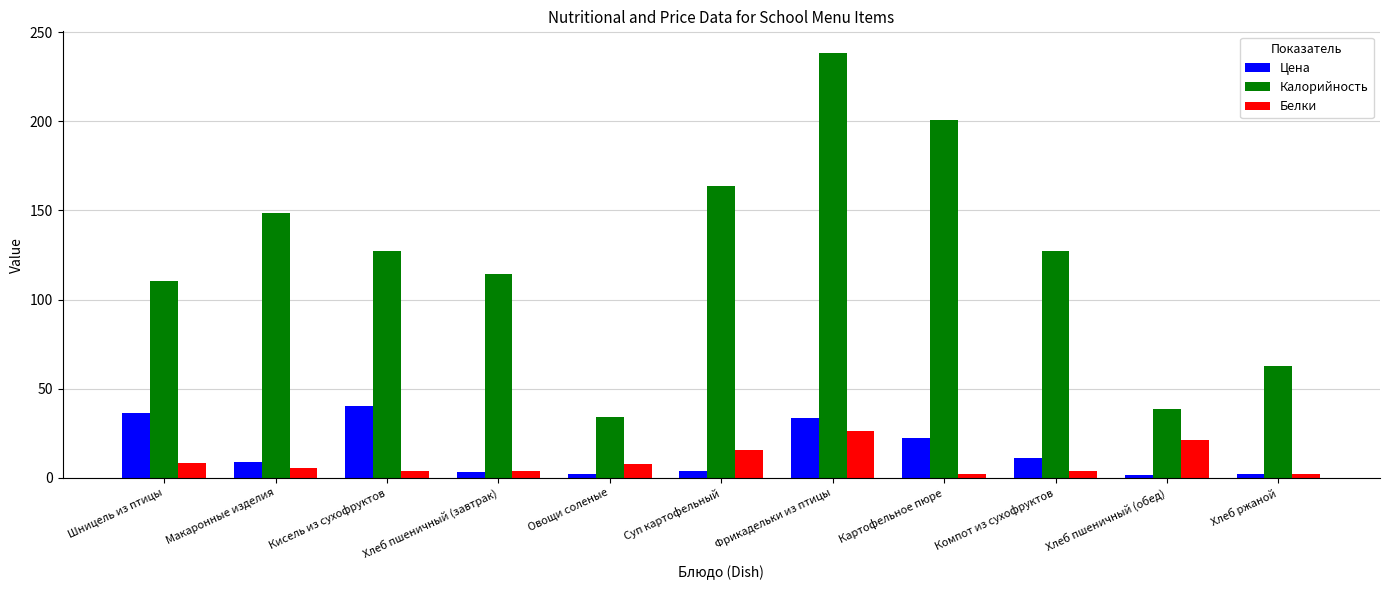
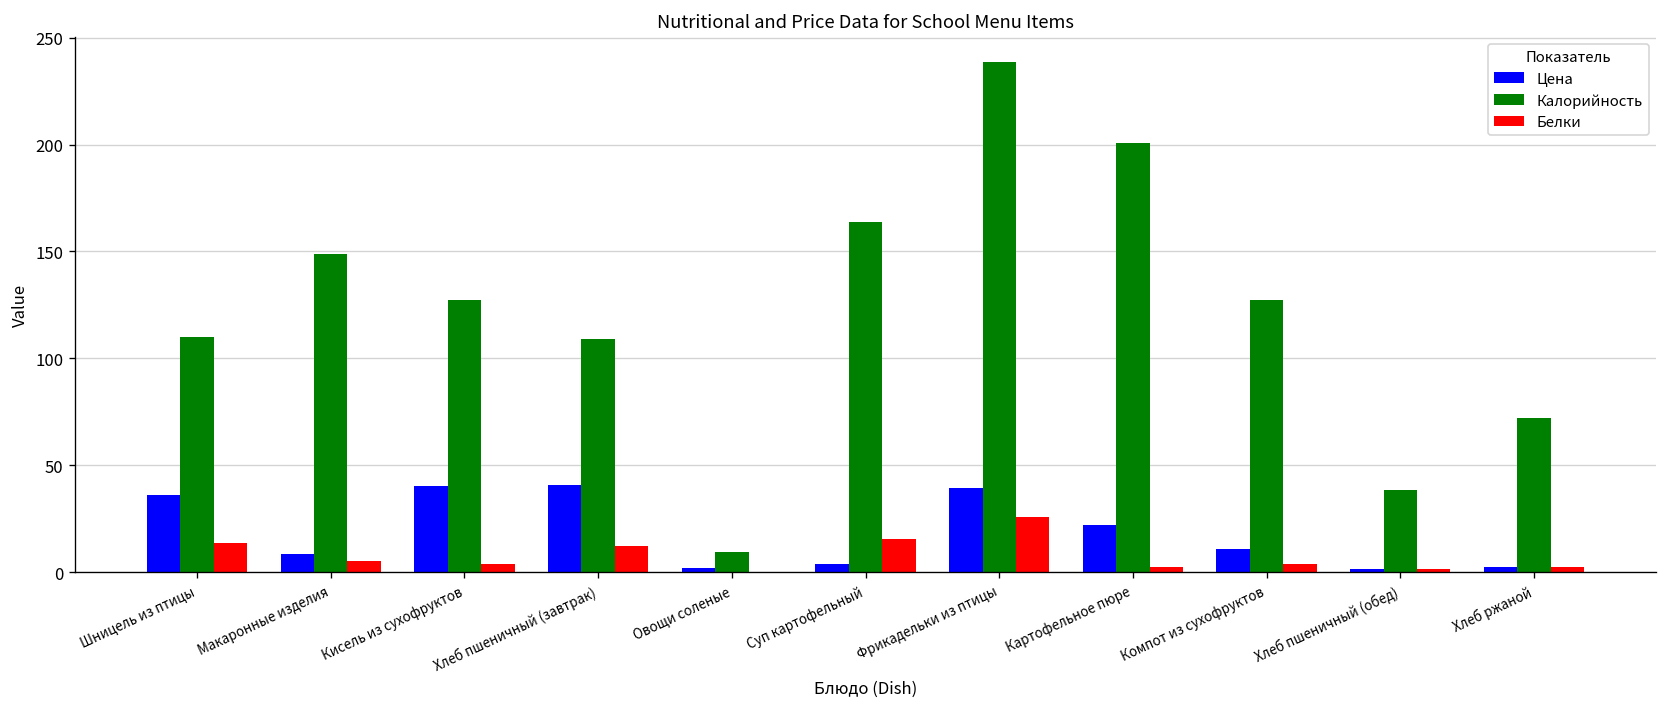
Белки, Шницель из птицы: 8 -> 14
Цена, Хлеб пшеничный (завтрак): 3 -> 41
Калорийность, Хлеб пшеничный (завтрак): 114 -> 109
Белки, Хлеб пшеничный (завтрак): 4 -> 12
Калорийность, Овощи соленые: 34 -> 10
Белки, Овощи соленые: 8 -> 0
Цена, Фрикадельки из птицы: 34 -> 40
Белки, Хлеб пшеничный (обед): 21 -> 2
Калорийность, Хлеб ржаной: 63 -> 72
